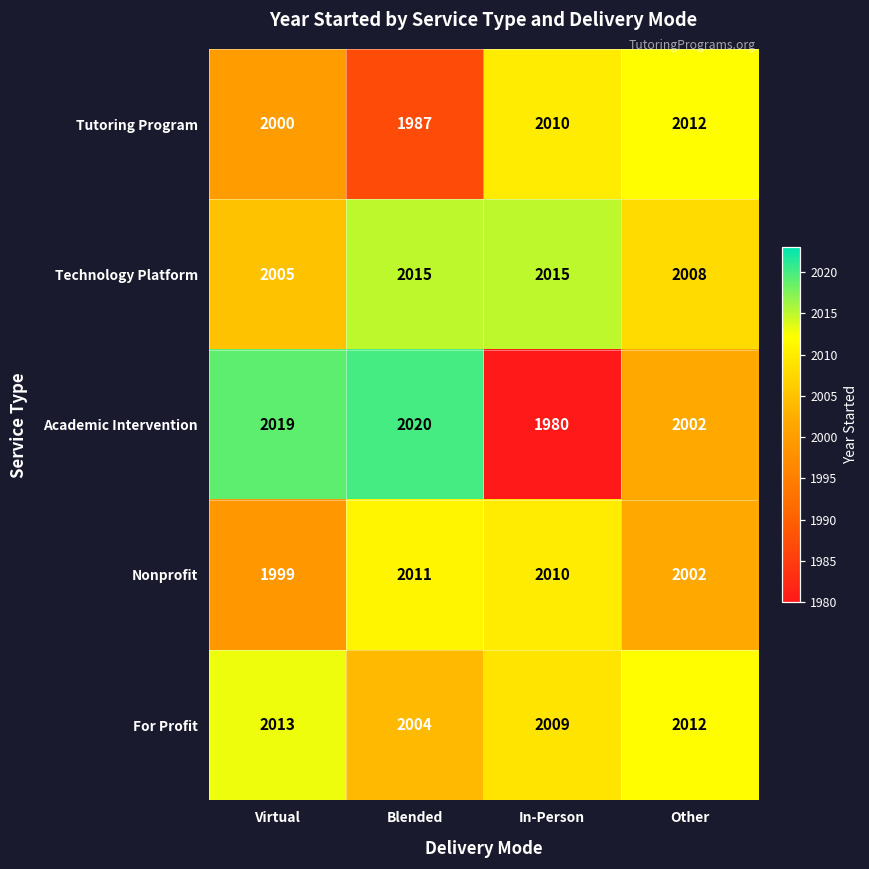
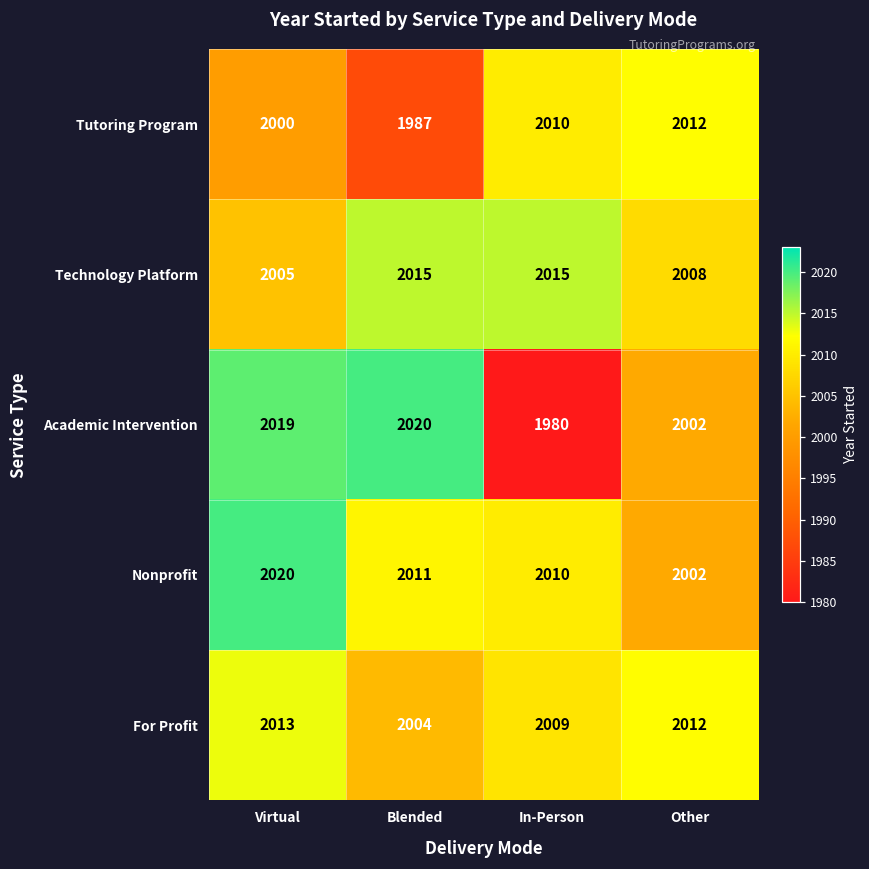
Nonprofit, Virtual: 1999 -> 2020
